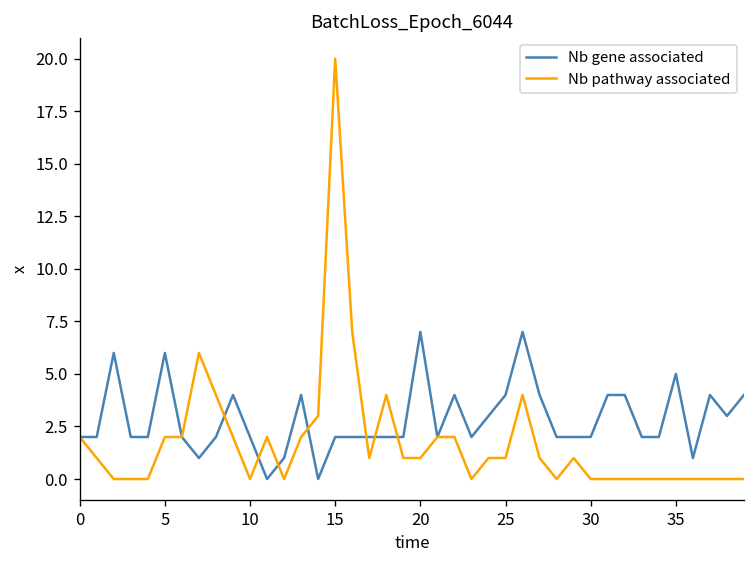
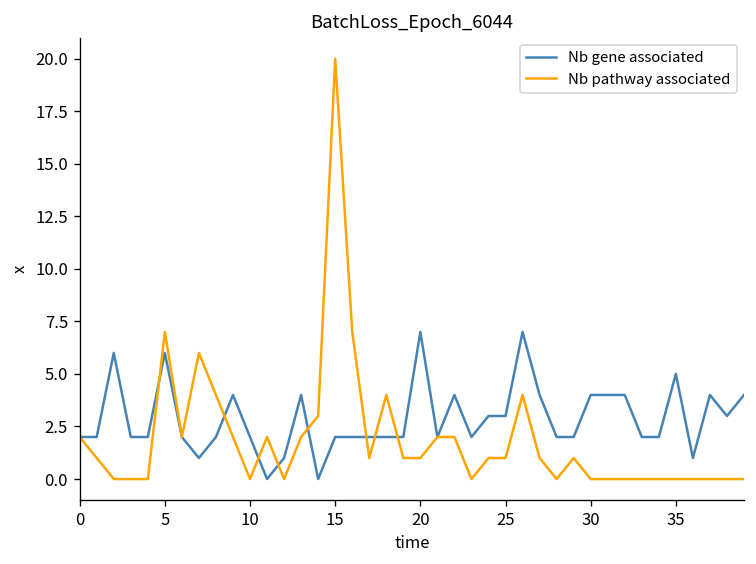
Nb pathway associated, 5: 2 -> 7
Nb gene associated, 25: 4 -> 3
Nb gene associated, 30: 2 -> 4
